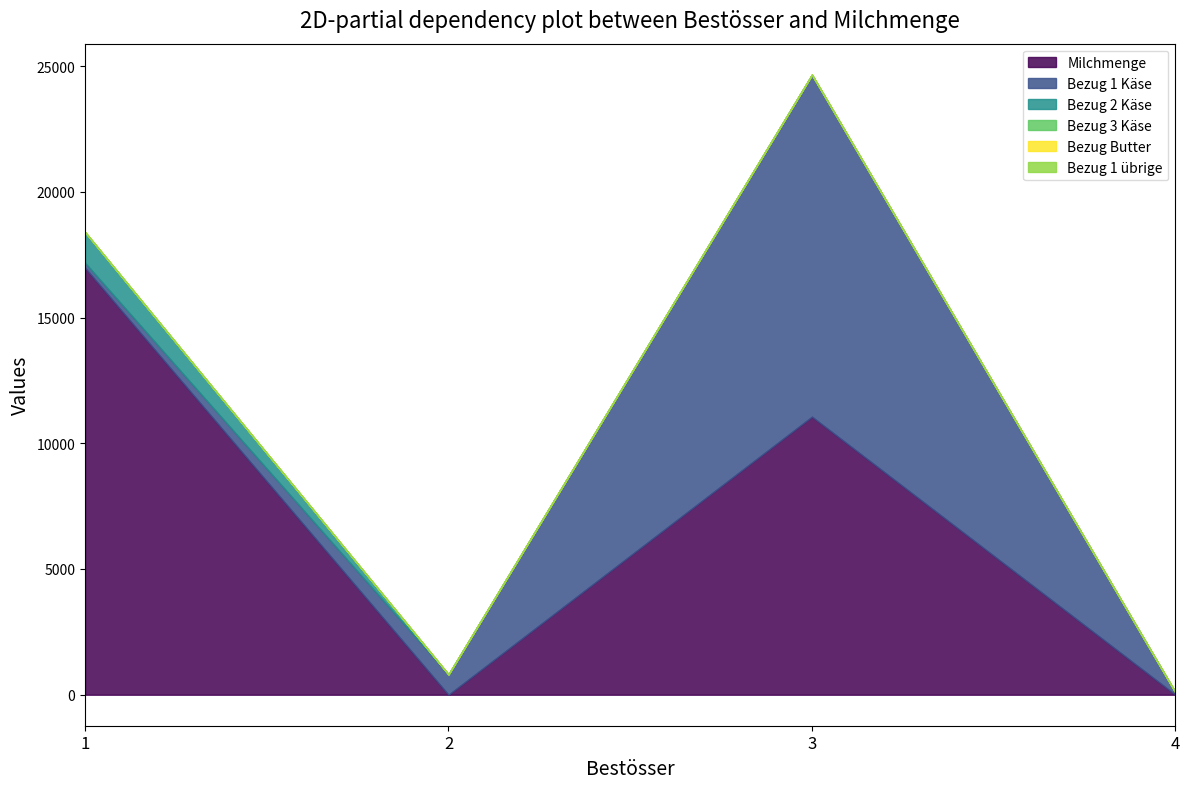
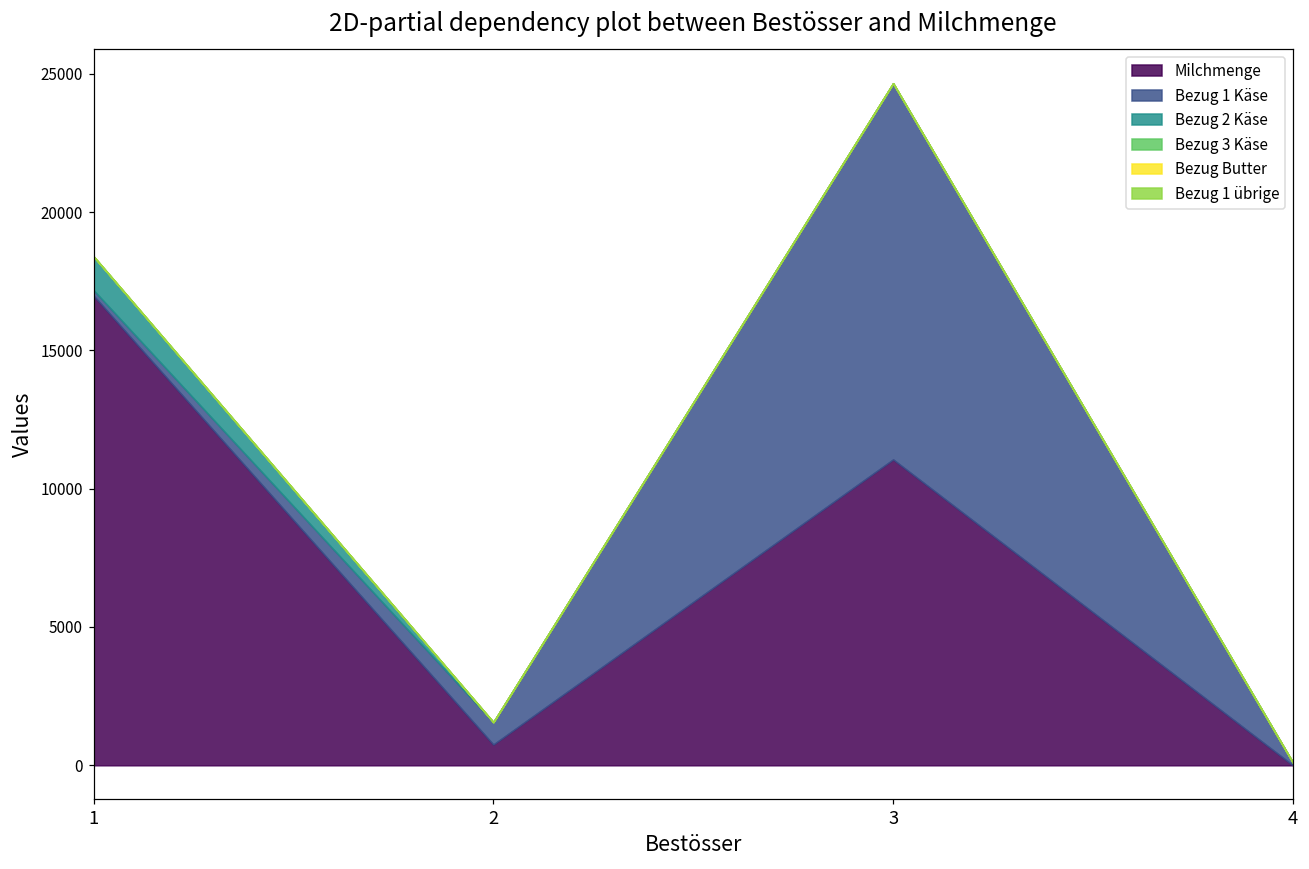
Milchmenge, 2: 0 -> 800
